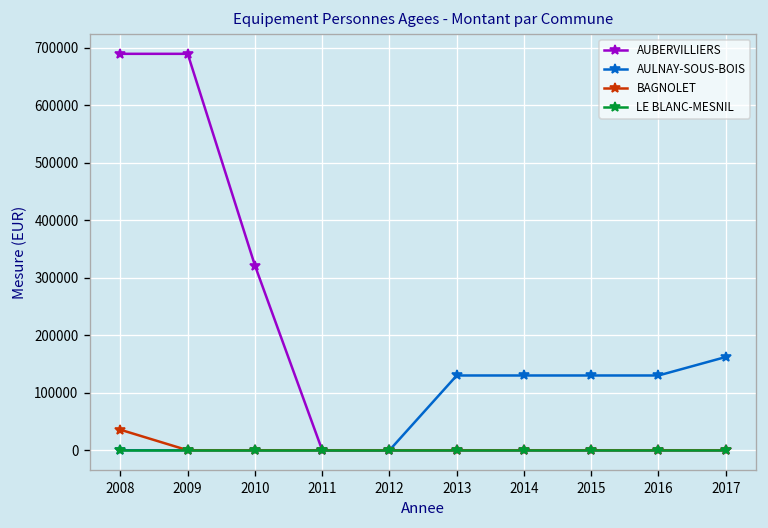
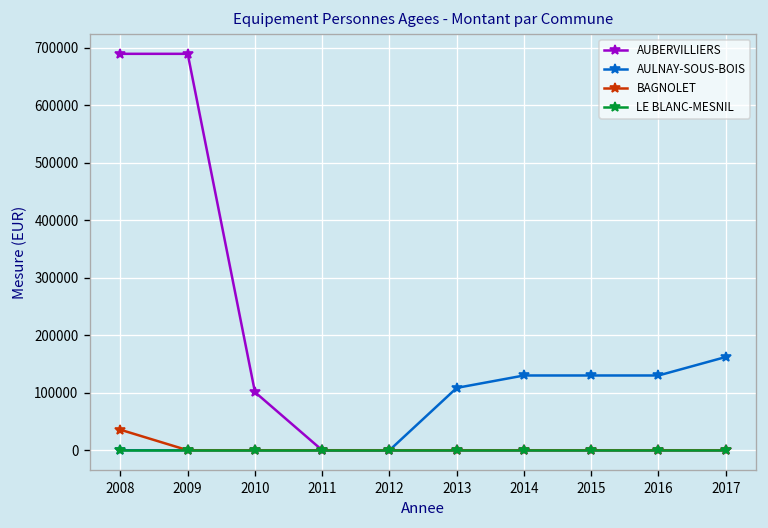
AUBERVILLIERS, 2010: 320000 -> 100000
AULNAY-SOUS-BOIS, 2013: 130000 -> 110000
